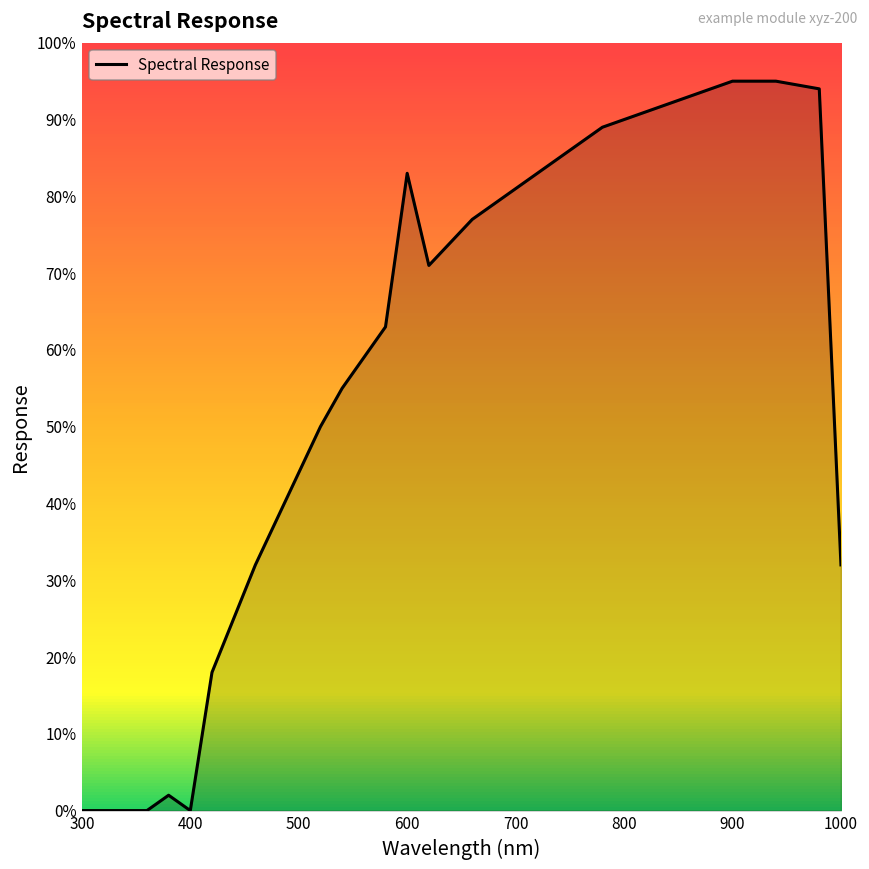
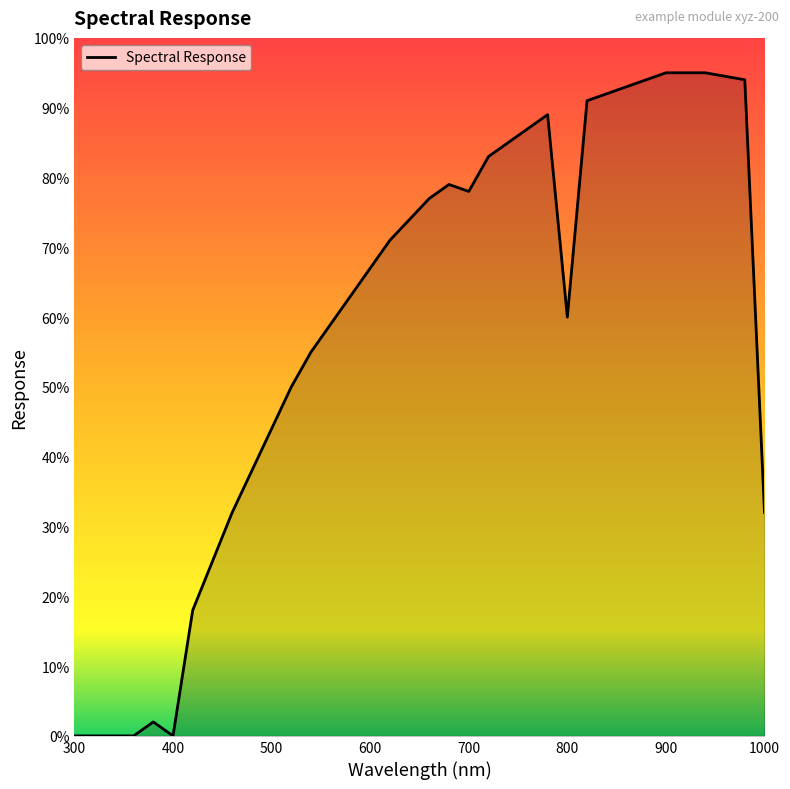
600: 83% -> 67%
700: 81% -> 78%
800: 90% -> 60%
